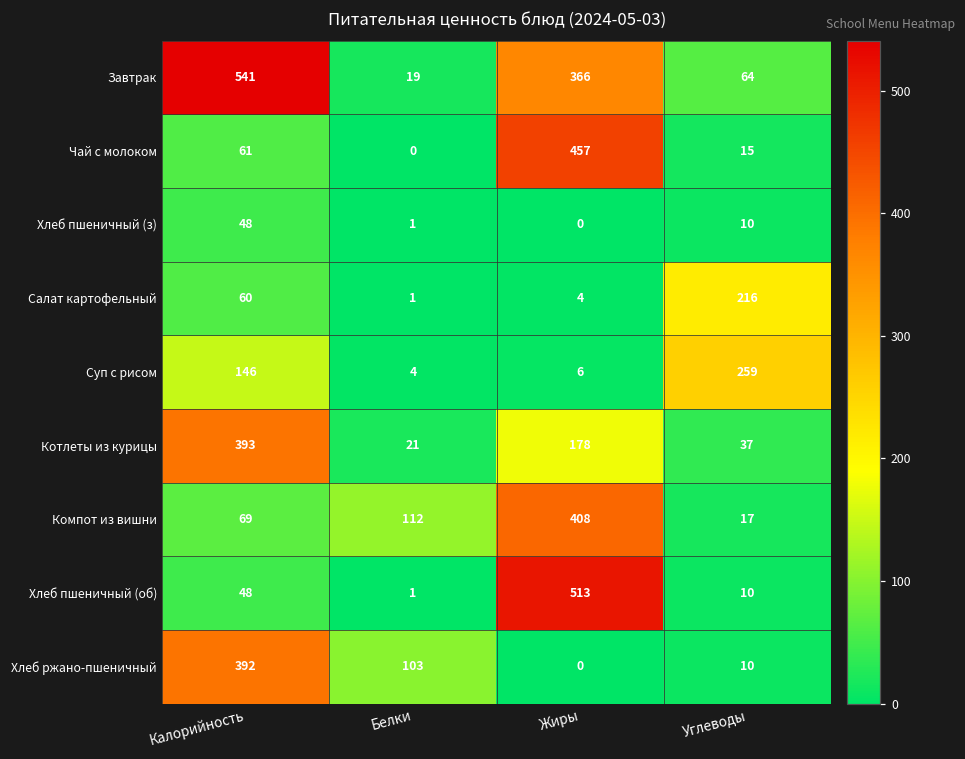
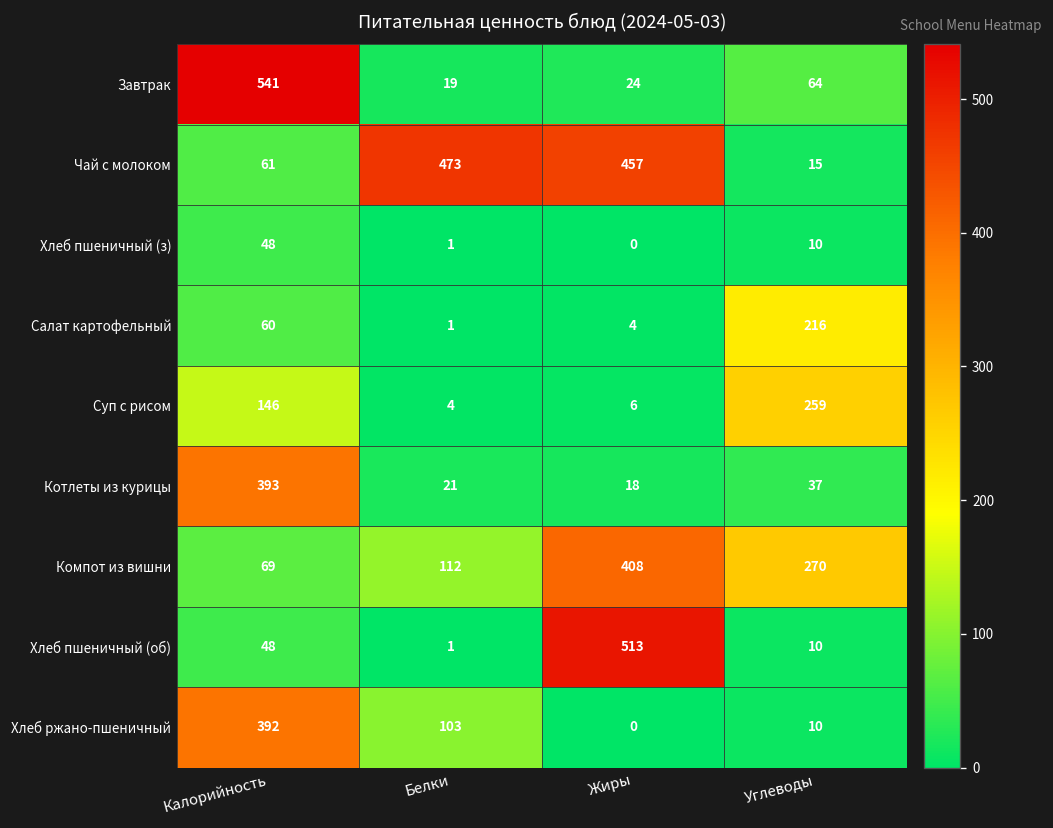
Завтрак, Жиры: 366 -> 24
Чай с молоком, Белки: 0 -> 473
Котлеты из курицы, Жиры: 178 -> 18
Компот из вишни, Углеводы: 17 -> 270
